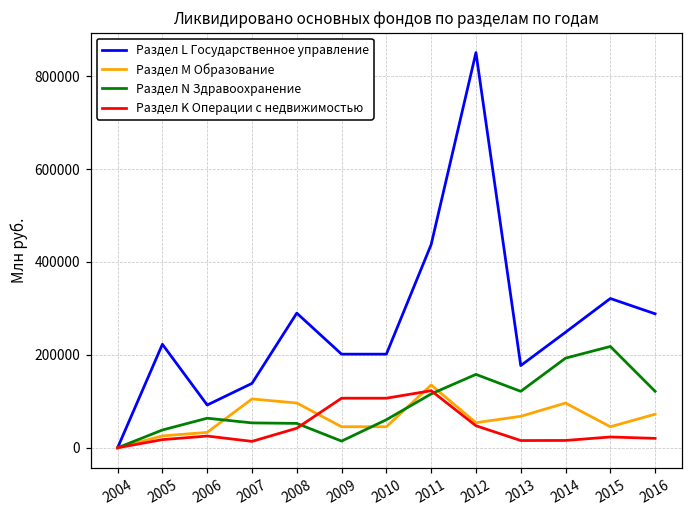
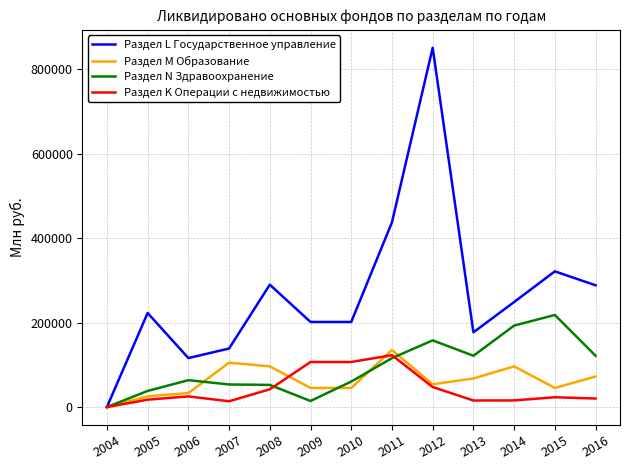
Раздел L Государственное управление, 2006: 90000 -> 120000
